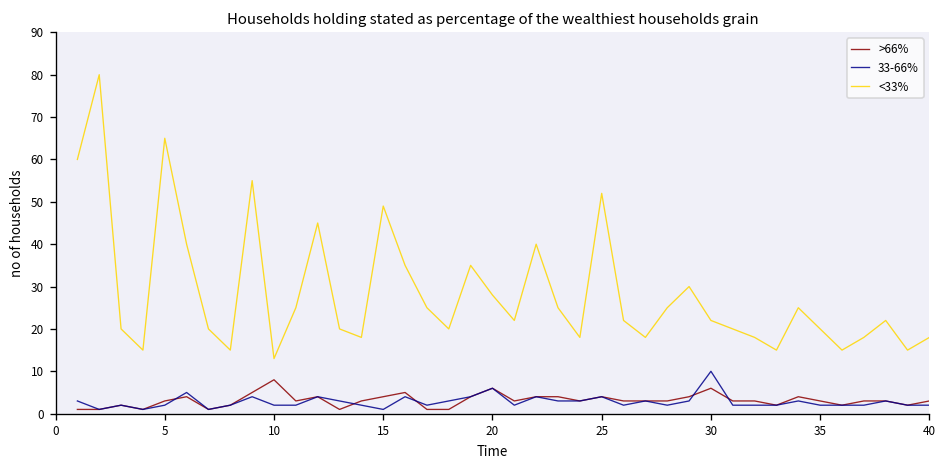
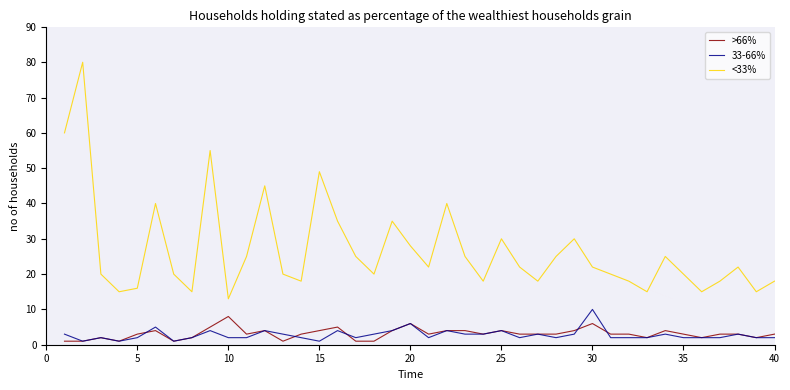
<33%, 5: 65 -> 16
<33%, 25: 52 -> 30
